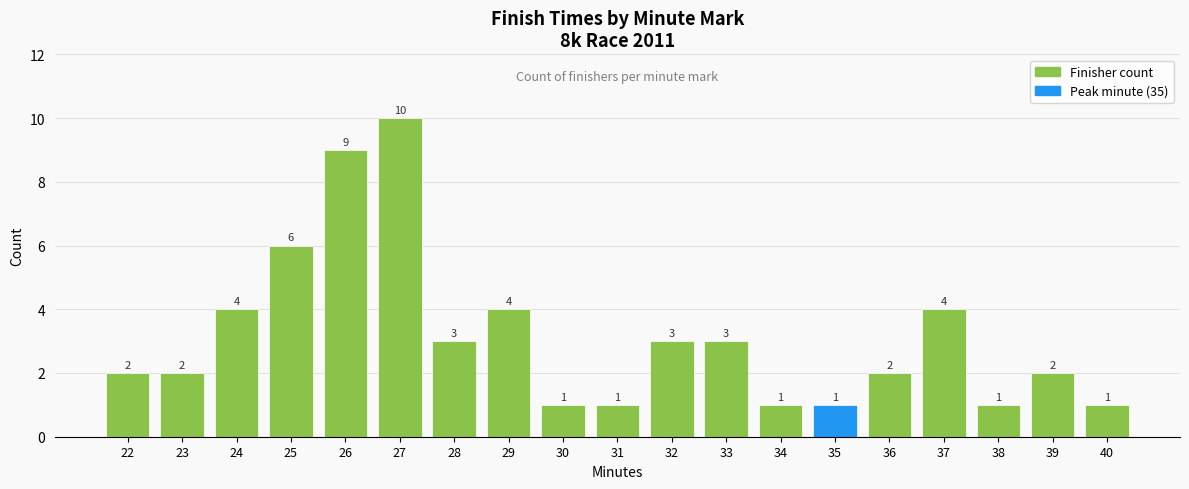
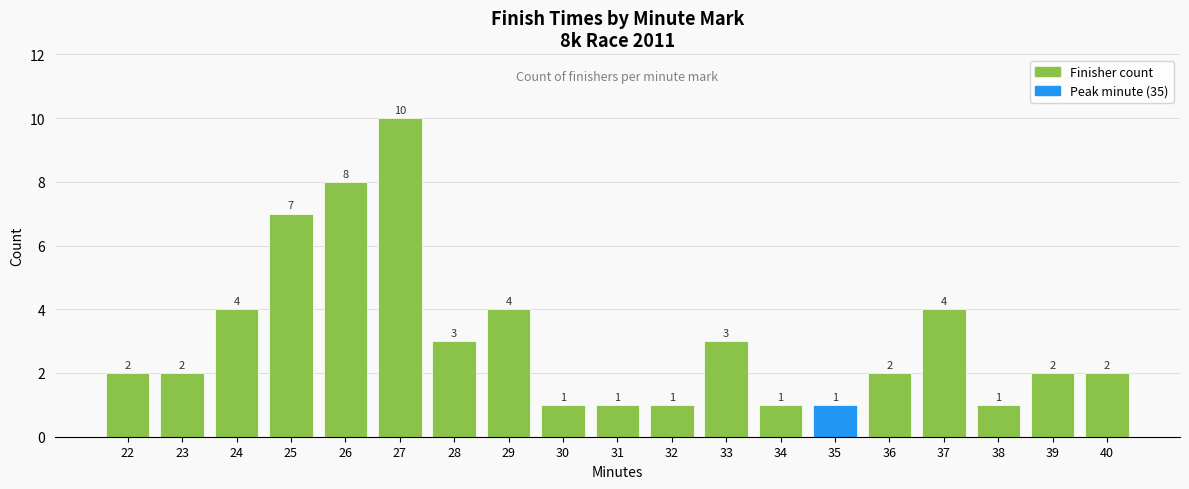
25: 6 -> 7
26: 9 -> 8
32: 3 -> 1
40: 1 -> 2
